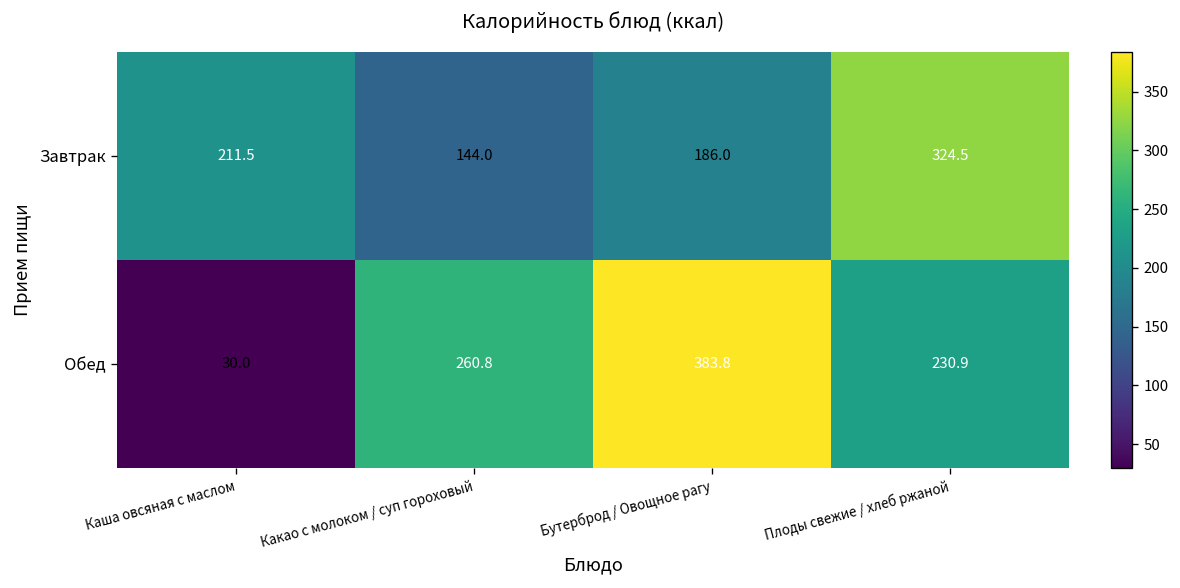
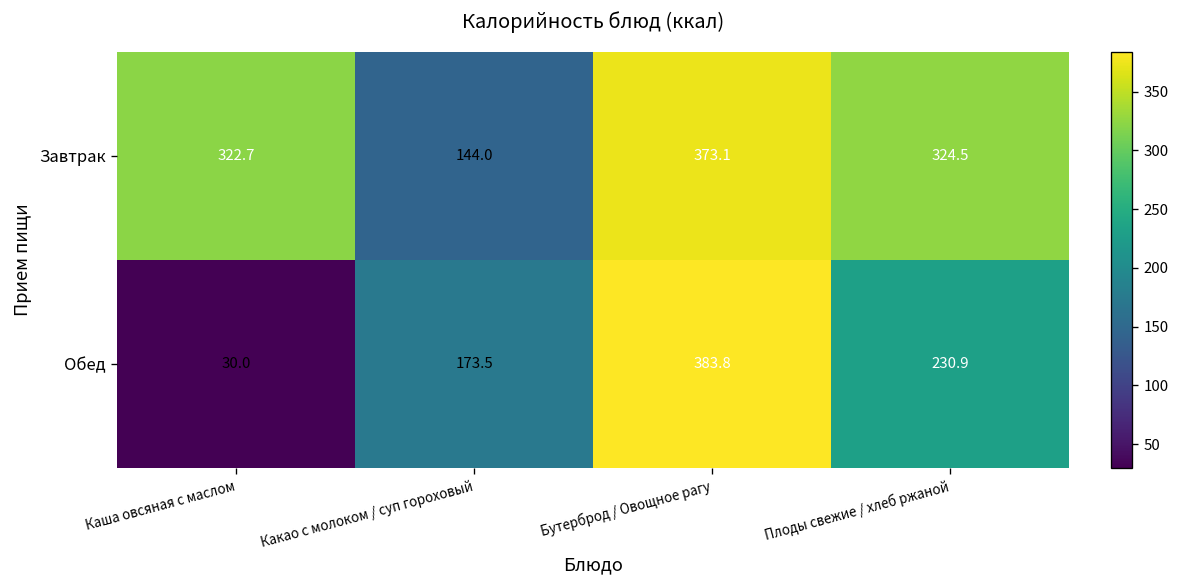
Завтрак, Каша овсяная с маслом: 211.5 -> 322.7
Завтрак, Бутерброд / Овощное рагу: 186.0 -> 373.1
Обед, Какао с молоком / суп гороховый: 260.8 -> 173.5
